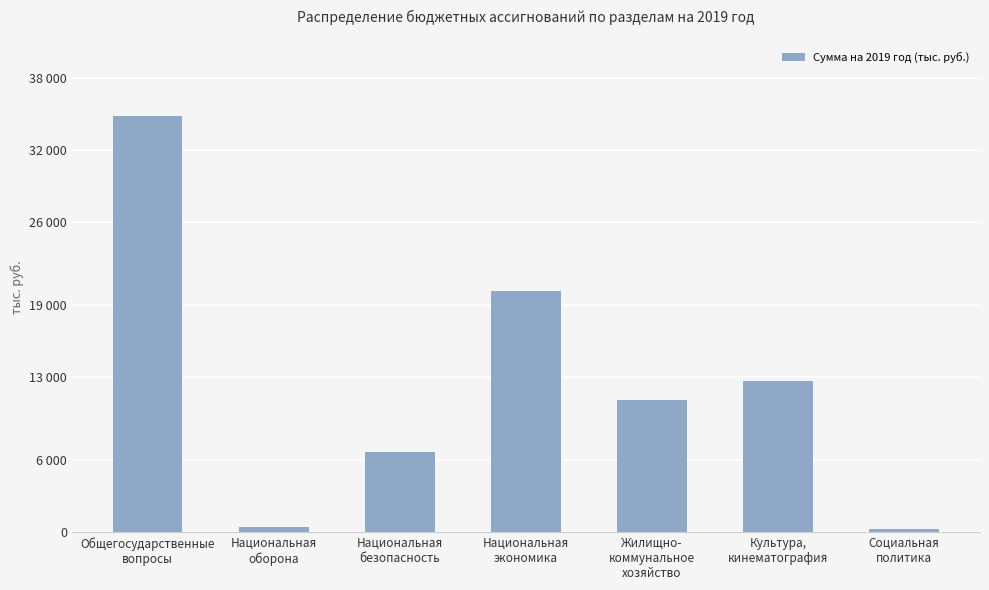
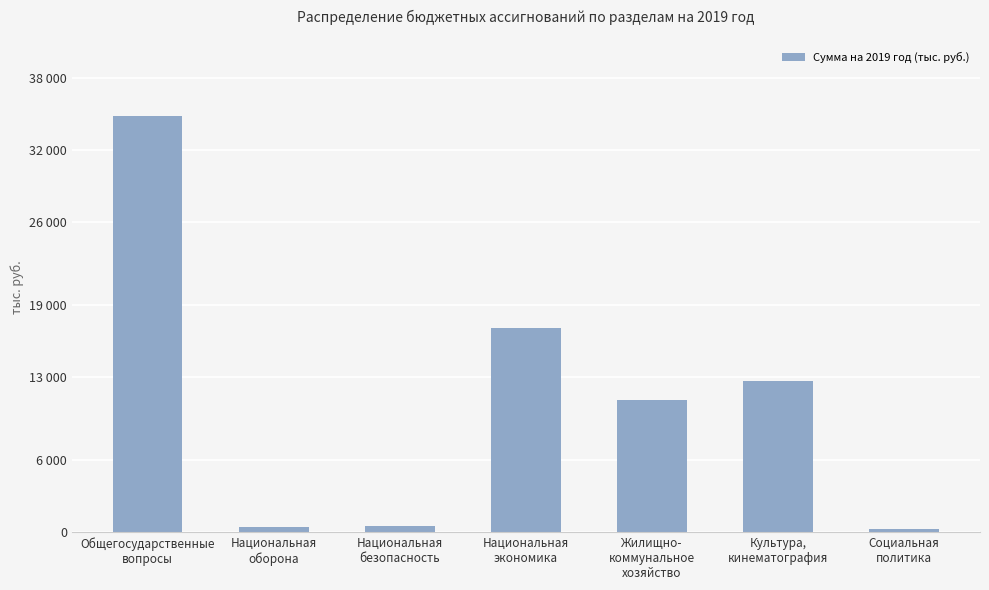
Национальная безопасность: 6700 -> 500
Национальная экономика: 20100 -> 17100
